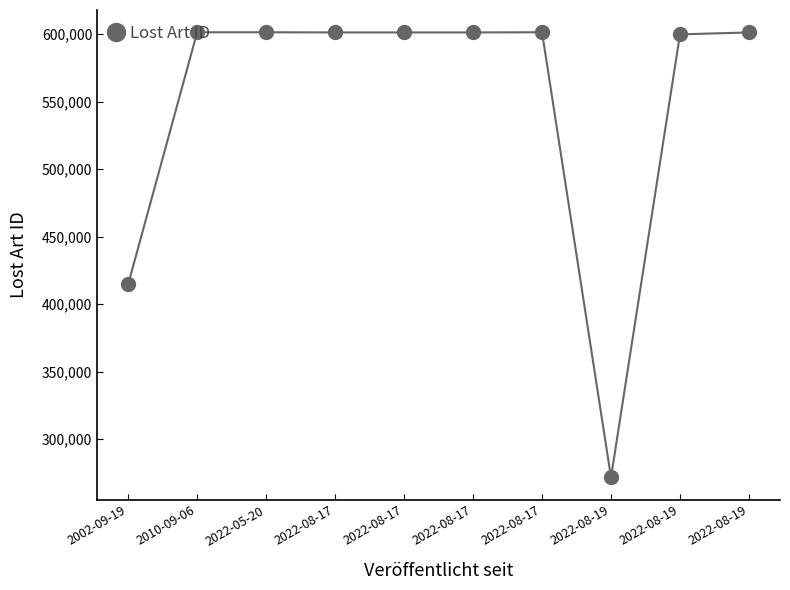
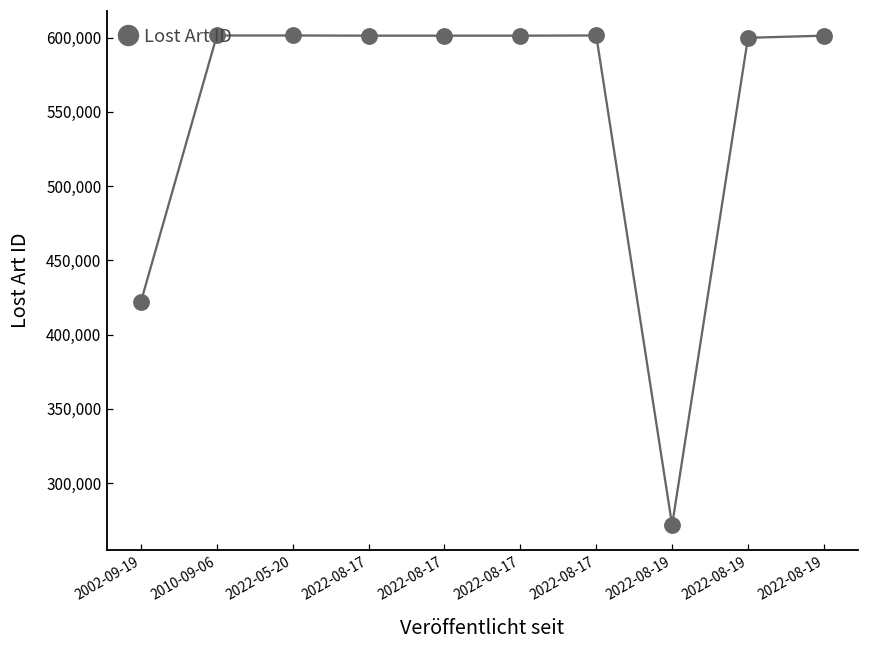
2002-09-19: 415,000 -> 422,000
